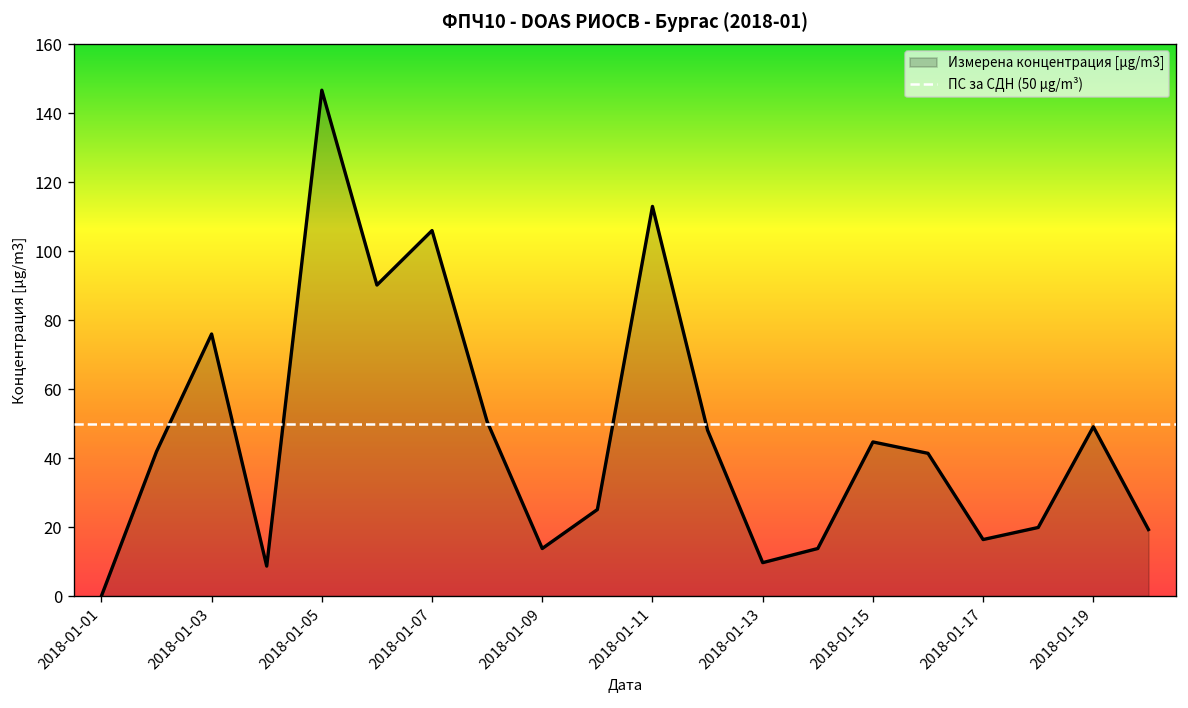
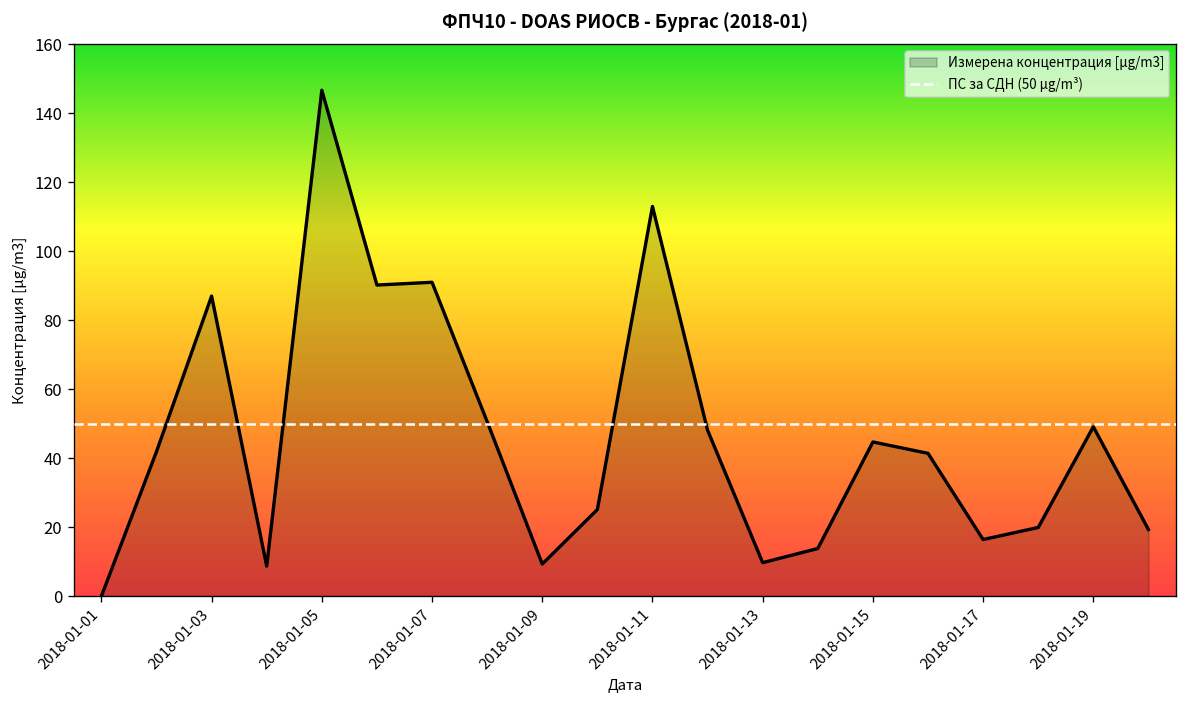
2018-01-03: 76 -> 87
2018-01-07: 106 -> 91
2018-01-09: 14 -> 9
